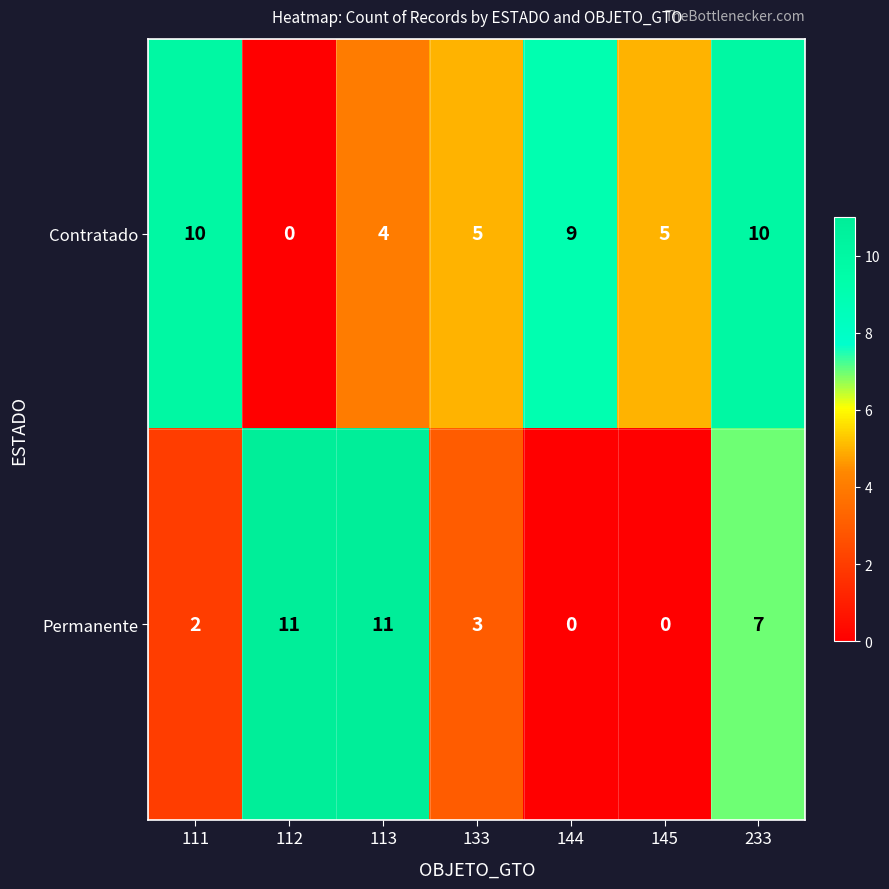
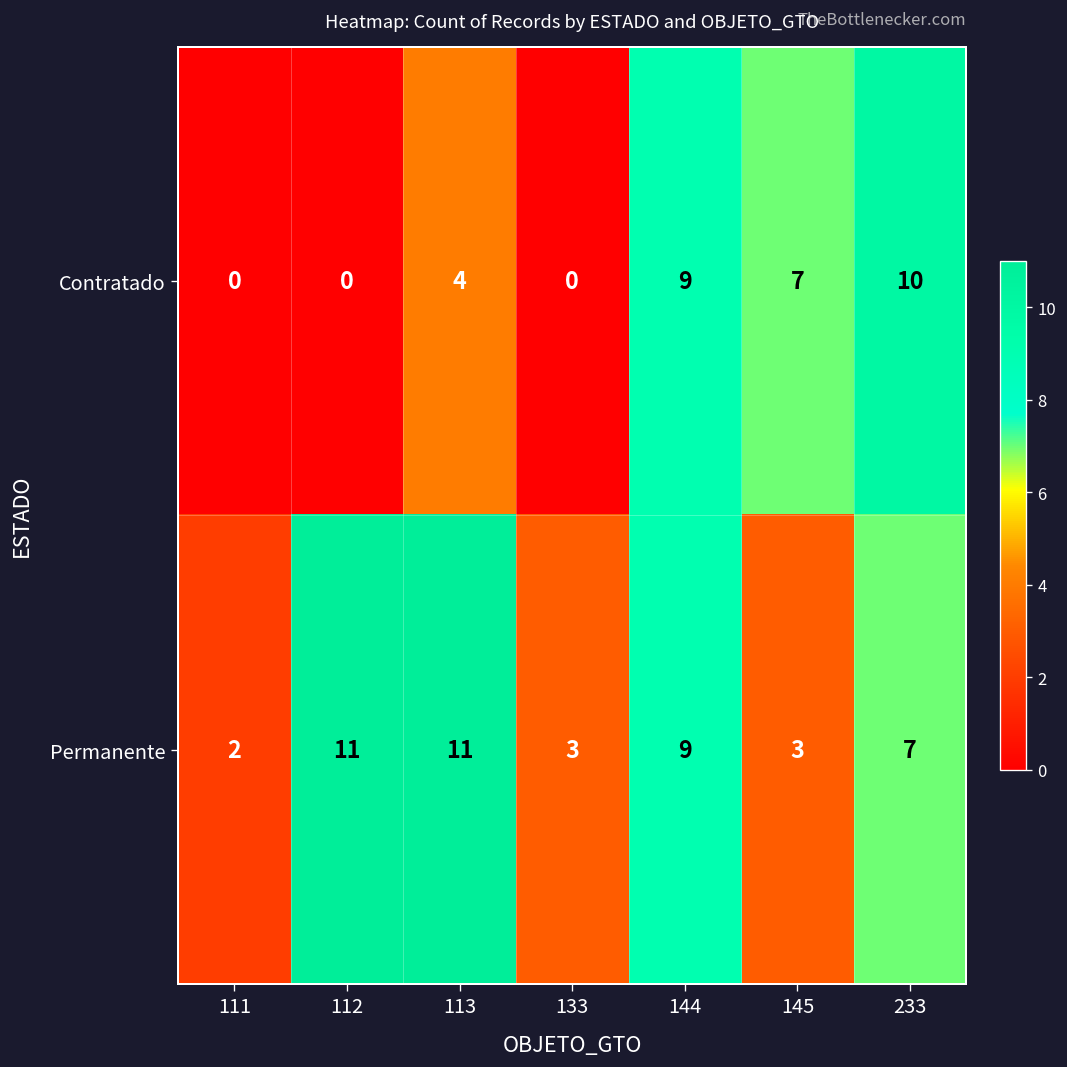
Contratado, 111: 10 -> 0
Contratado, 133: 5 -> 0
Contratado, 145: 5 -> 7
Permanente, 144: 0 -> 9
Permanente, 145: 0 -> 3
